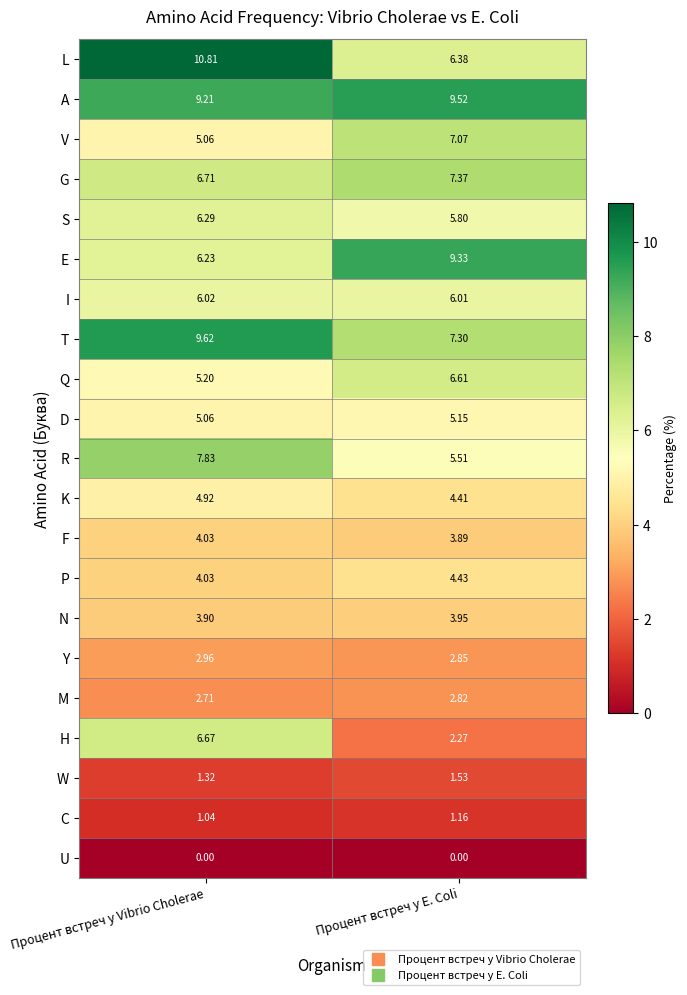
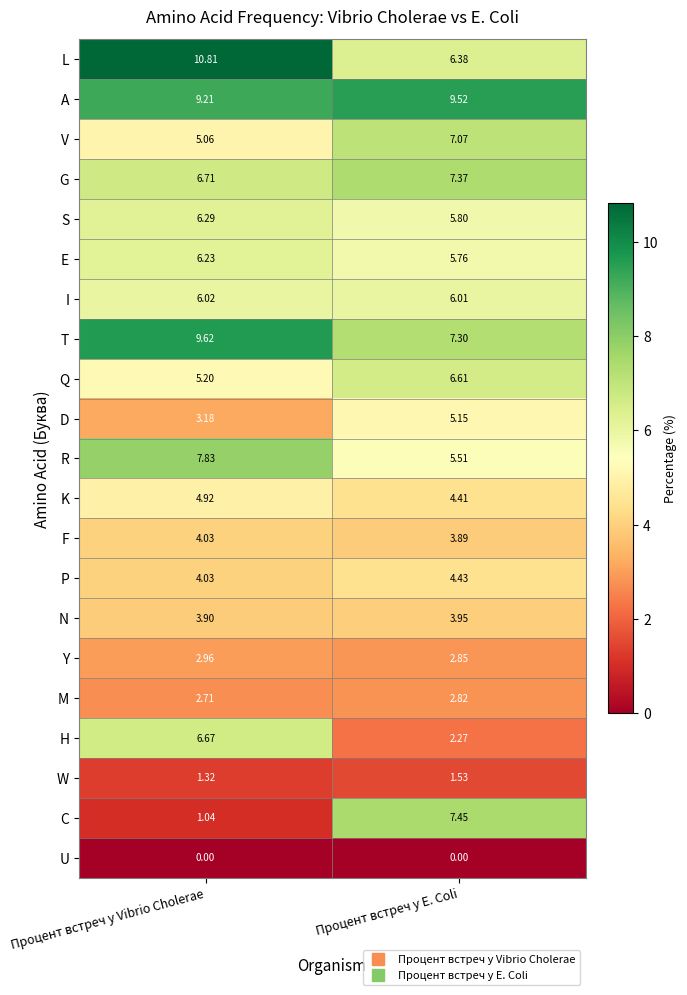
E, Процент встреч у E. Coli: 9.33 -> 5.76
D, Процент встреч у Vibrio Cholerae: 5.06 -> 3.18
C, Процент встреч у E. Coli: 1.16 -> 7.45
